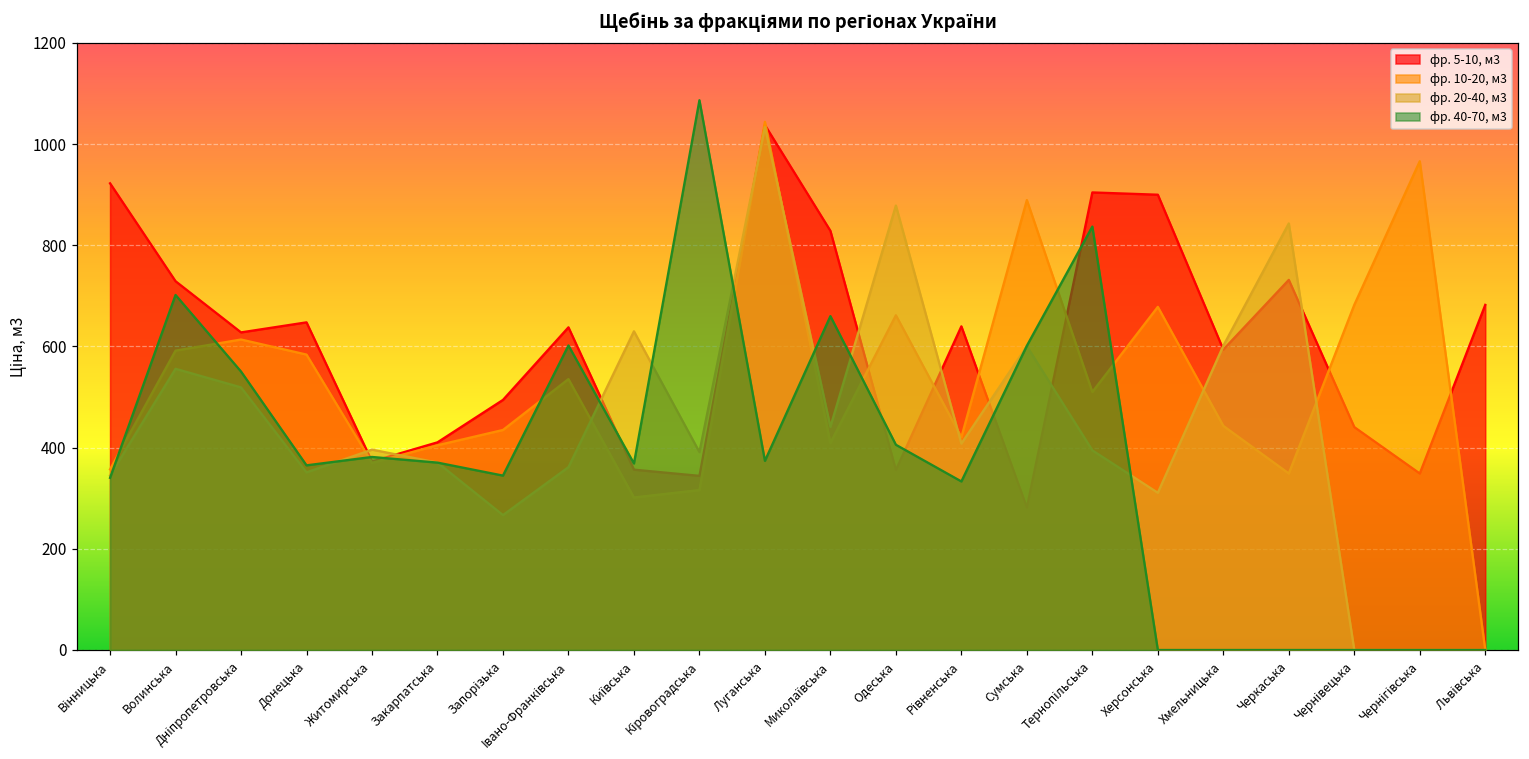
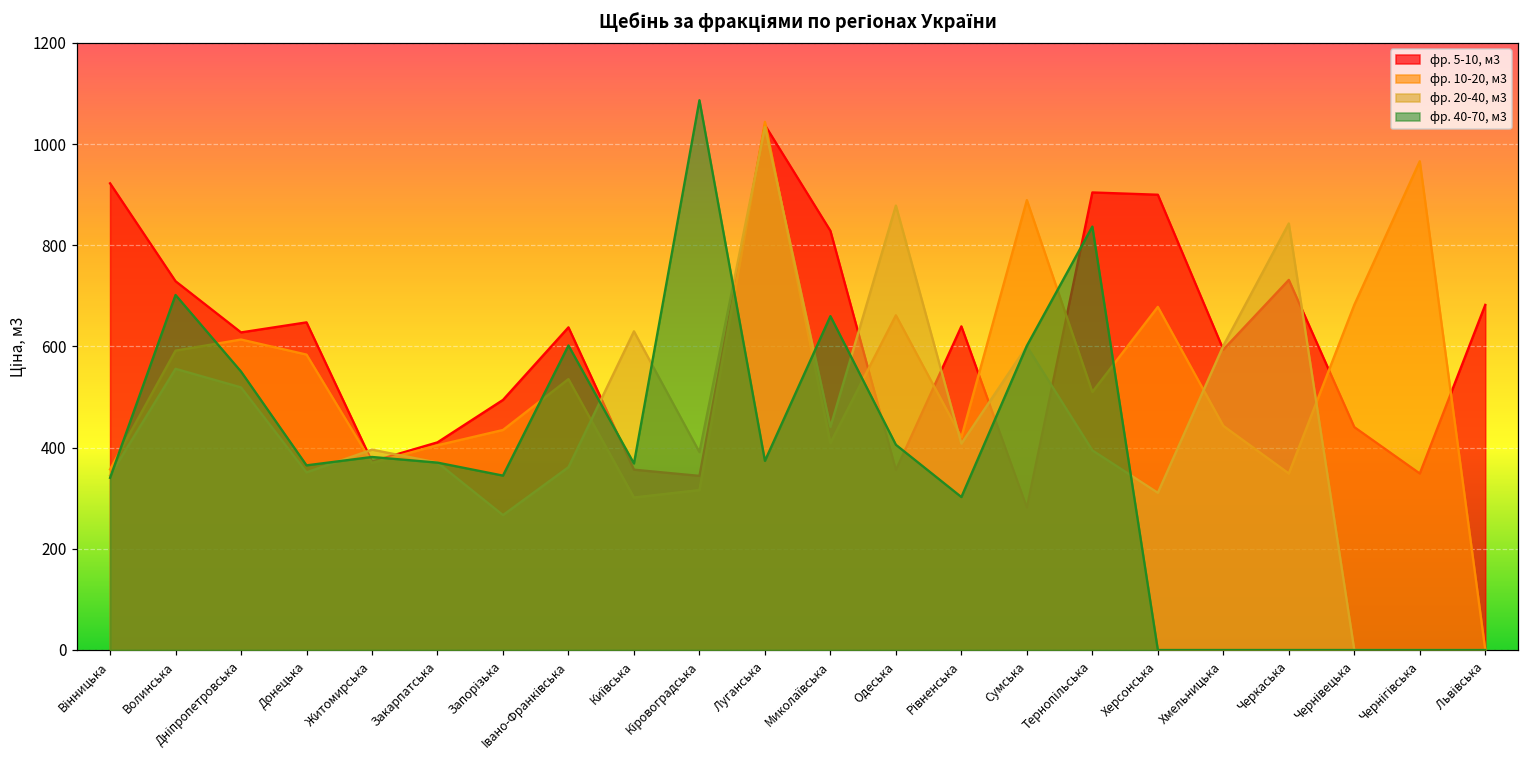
фр. 40-70, м3, Рівненська: 330 -> 300
